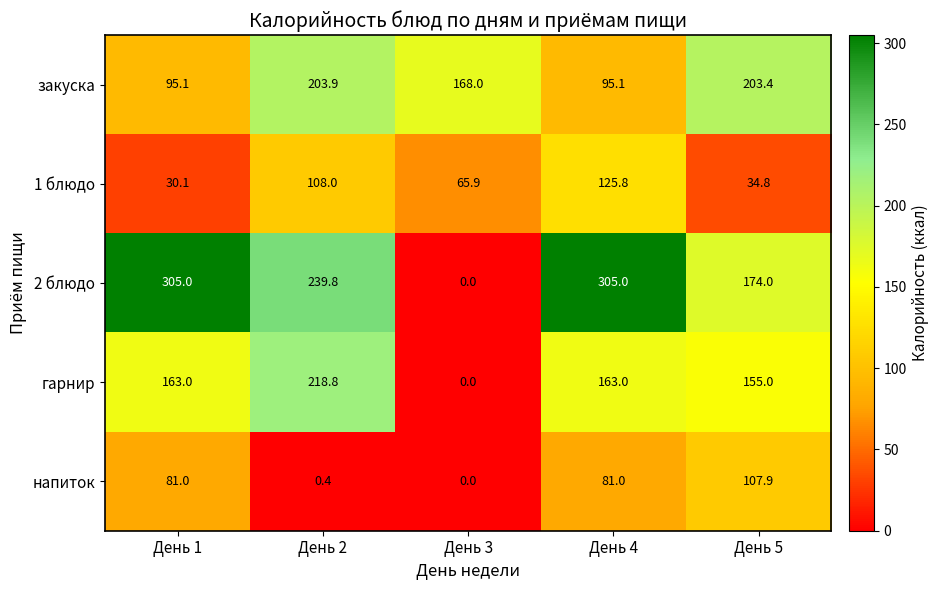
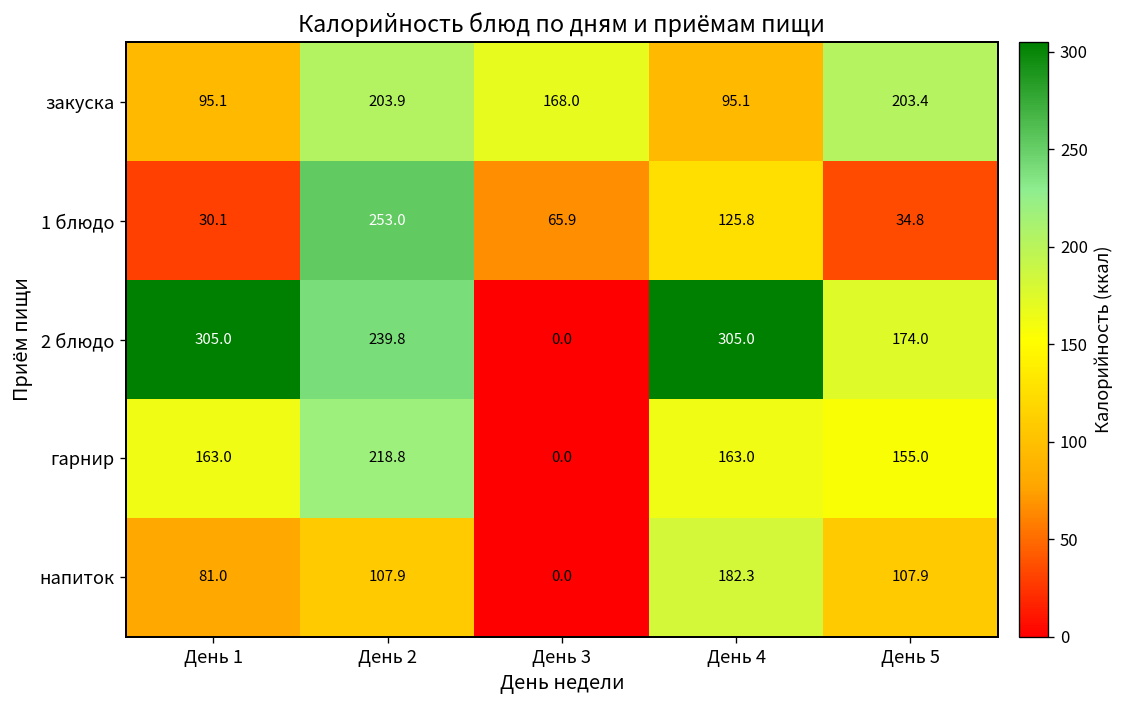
1 блюдо, День 2: 108.0 -> 253.0
напиток, День 2: 0.4 -> 107.9
напиток, День 4: 81.0 -> 182.3
